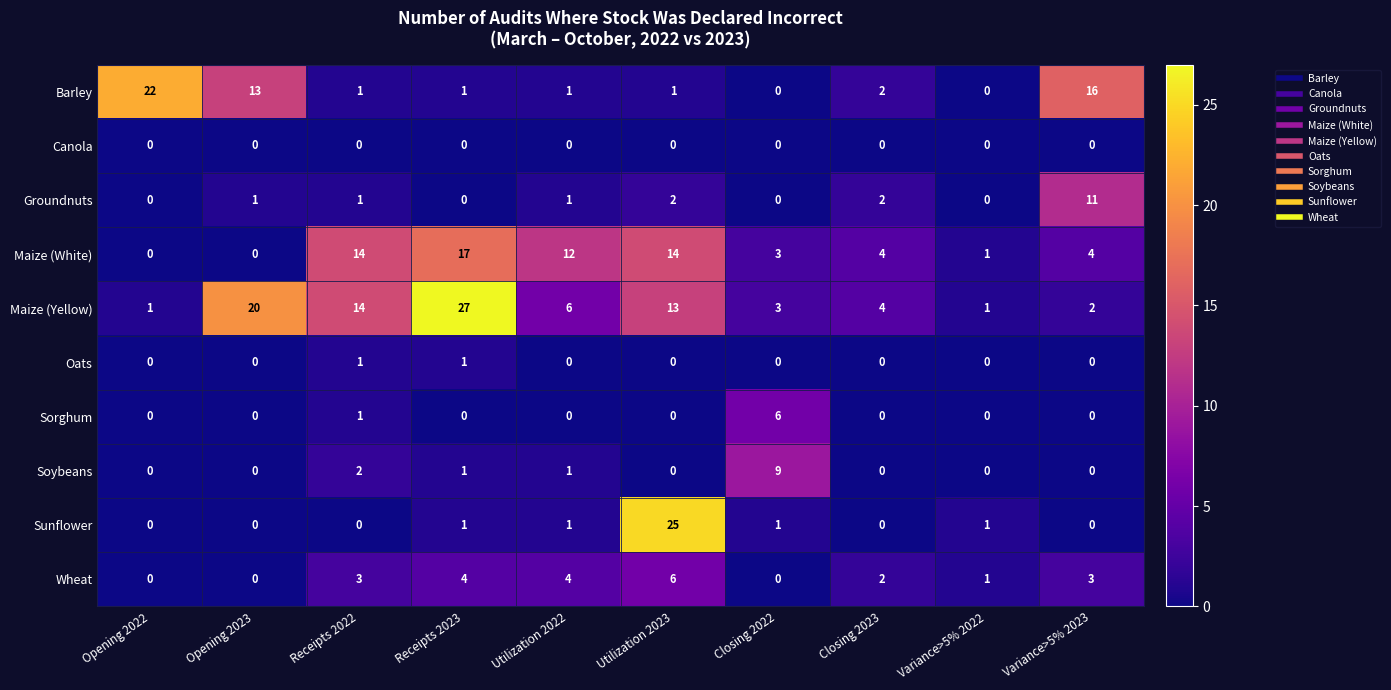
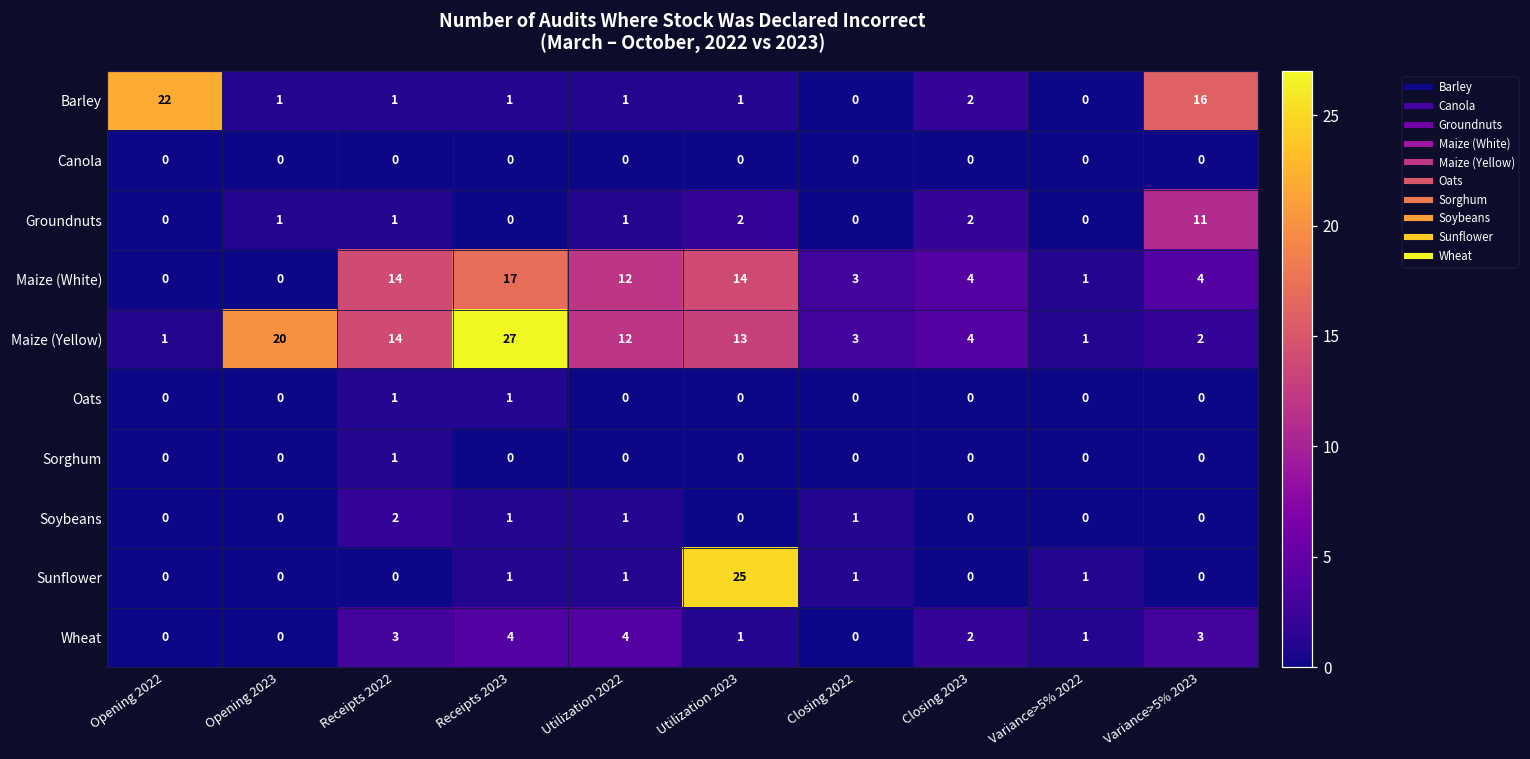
Barley, Opening 2023: 13 -> 1
Maize (Yellow), Utilization 2022: 6 -> 12
Sorghum, Closing 2022: 6 -> 0
Soybeans, Closing 2022: 9 -> 1
Wheat, Utilization 2023: 6 -> 1
